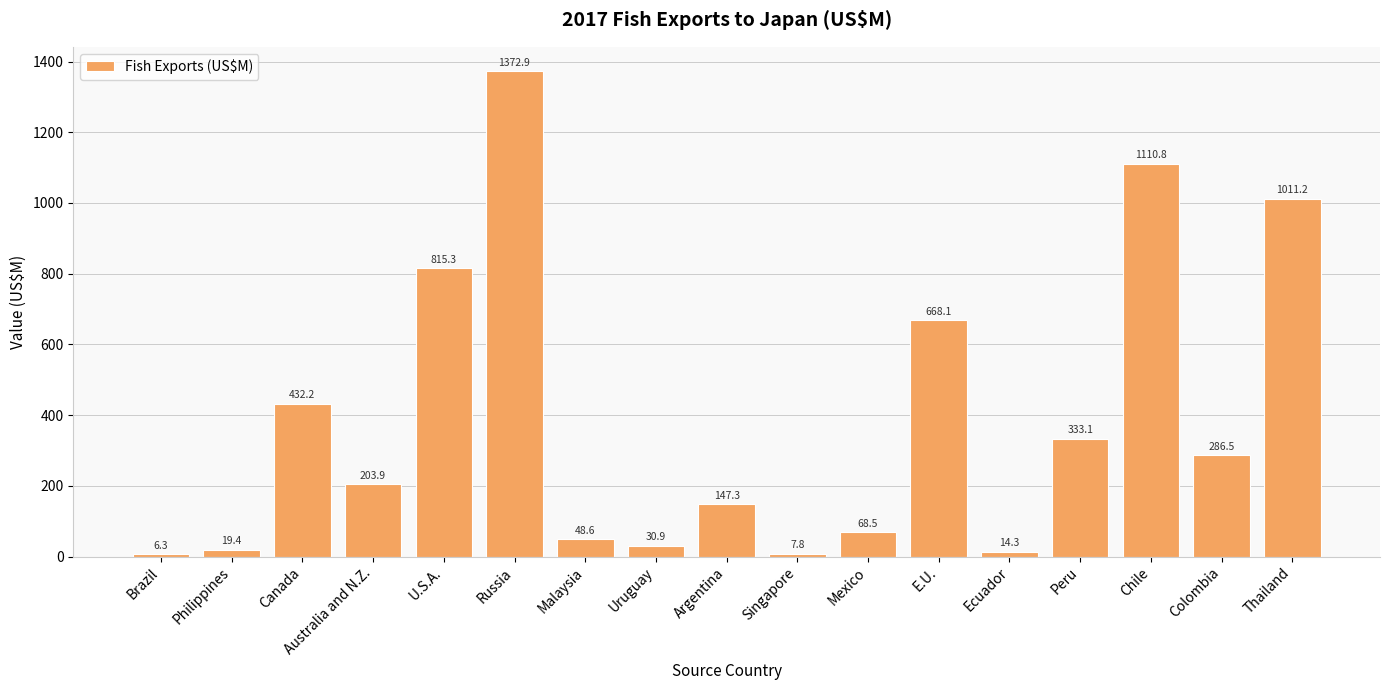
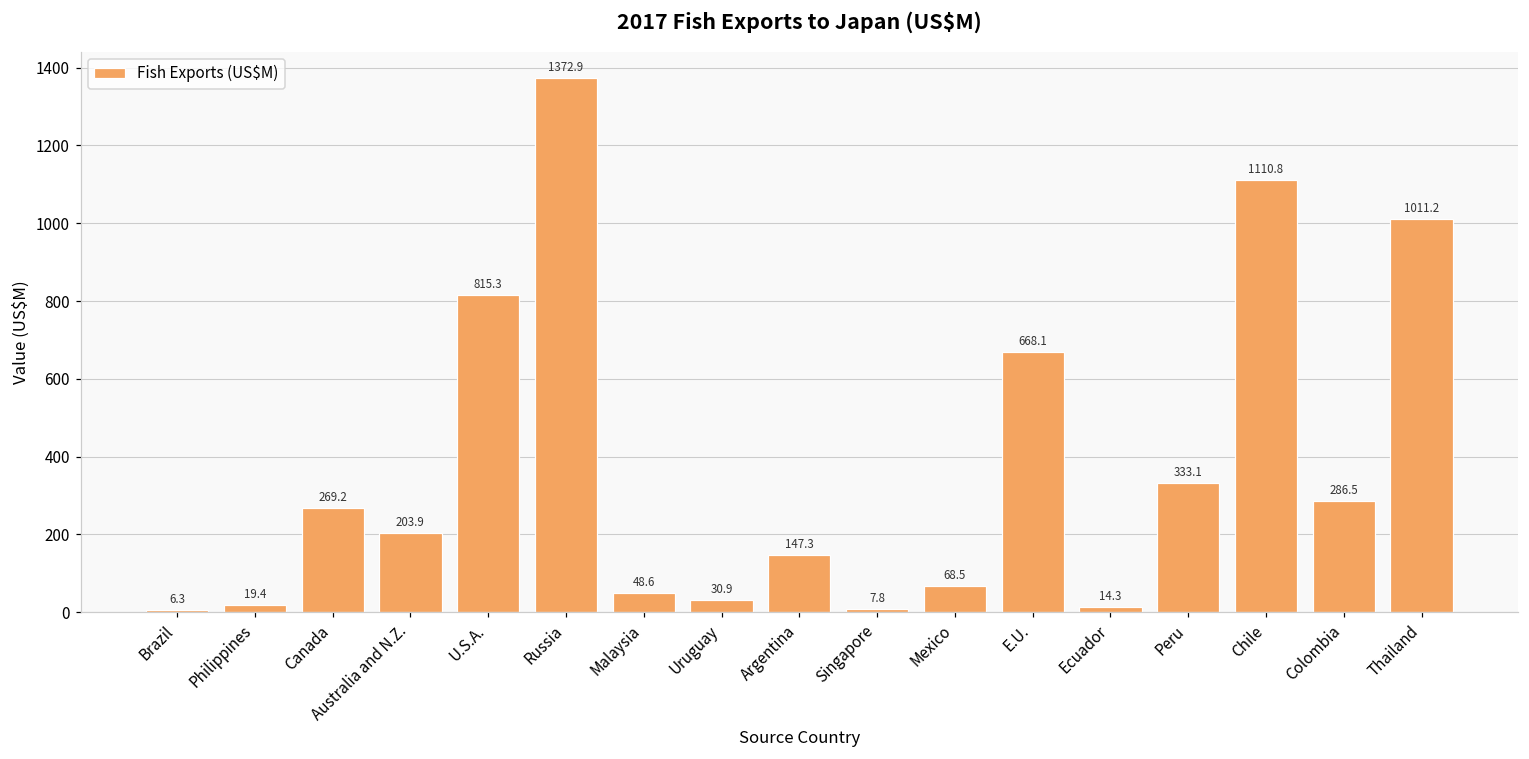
Canada: 432.2 -> 269.2
